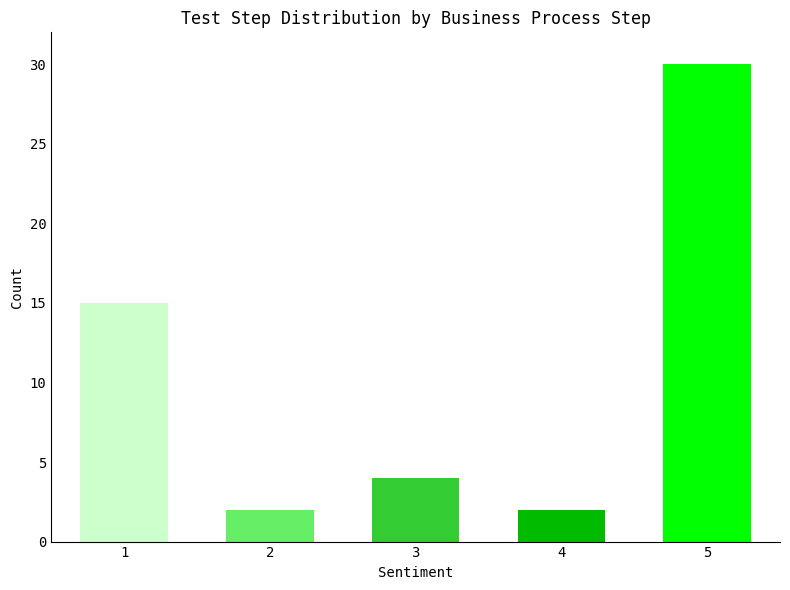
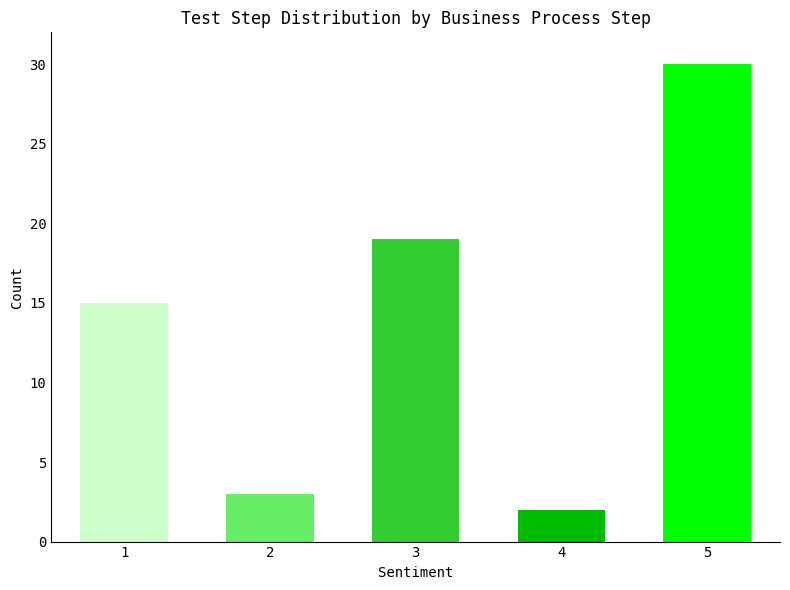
2: 2 -> 3
3: 4 -> 19
